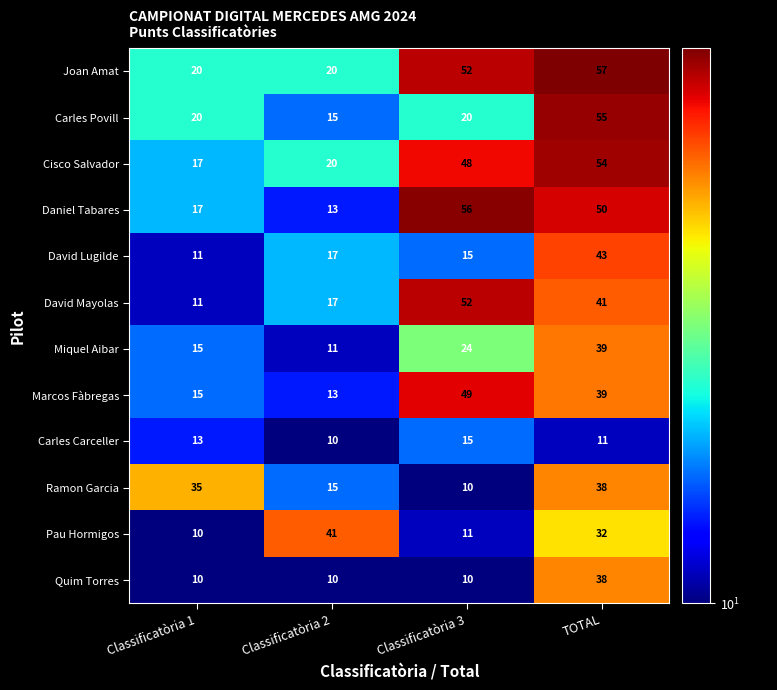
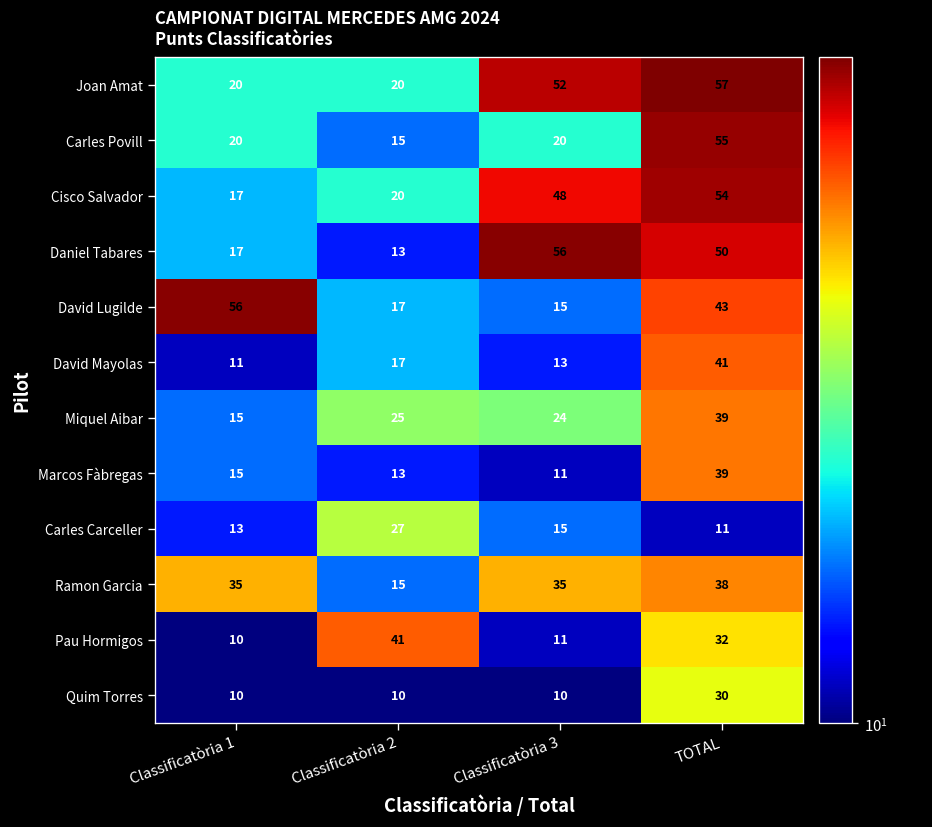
David Lugilde, Classificatòria 1: 11 -> 56
David Mayolas, Classificatòria 3: 52 -> 13
Miquel Aibar, Classificatòria 2: 11 -> 25
Marcos Fàbregas, Classificatòria 3: 49 -> 11
Carles Carceller, Classificatòria 2: 10 -> 27
Ramon Garcia, Classificatòria 3: 10 -> 35
Quim Torres, TOTAL: 38 -> 30
